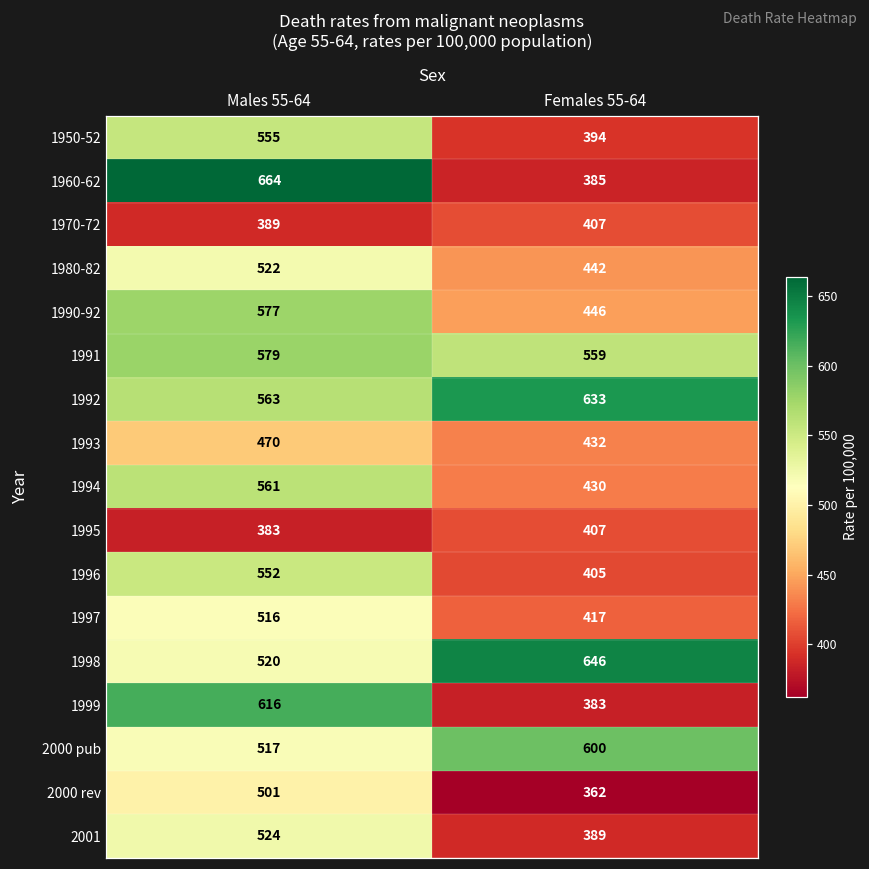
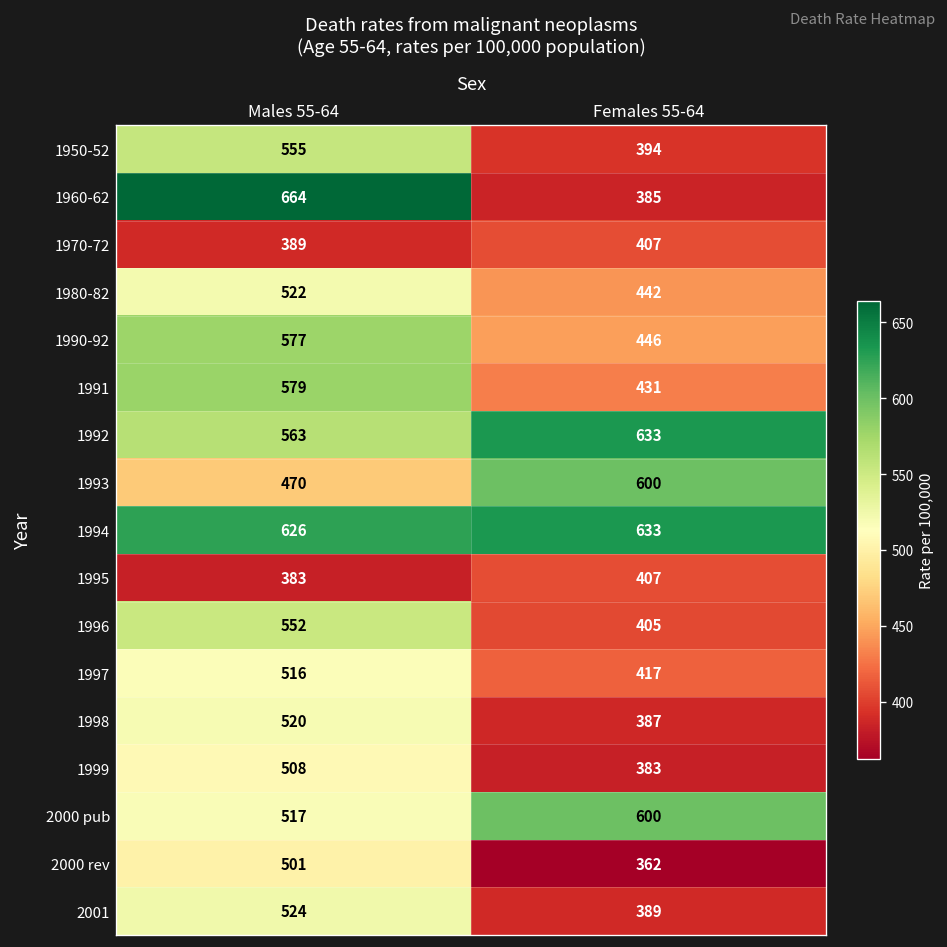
1991, Females 55-64: 559 -> 431
1993, Females 55-64: 432 -> 600
1994, Males 55-64: 561 -> 626
1994, Females 55-64: 430 -> 633
1998, Females 55-64: 646 -> 387
1999, Males 55-64: 616 -> 508
